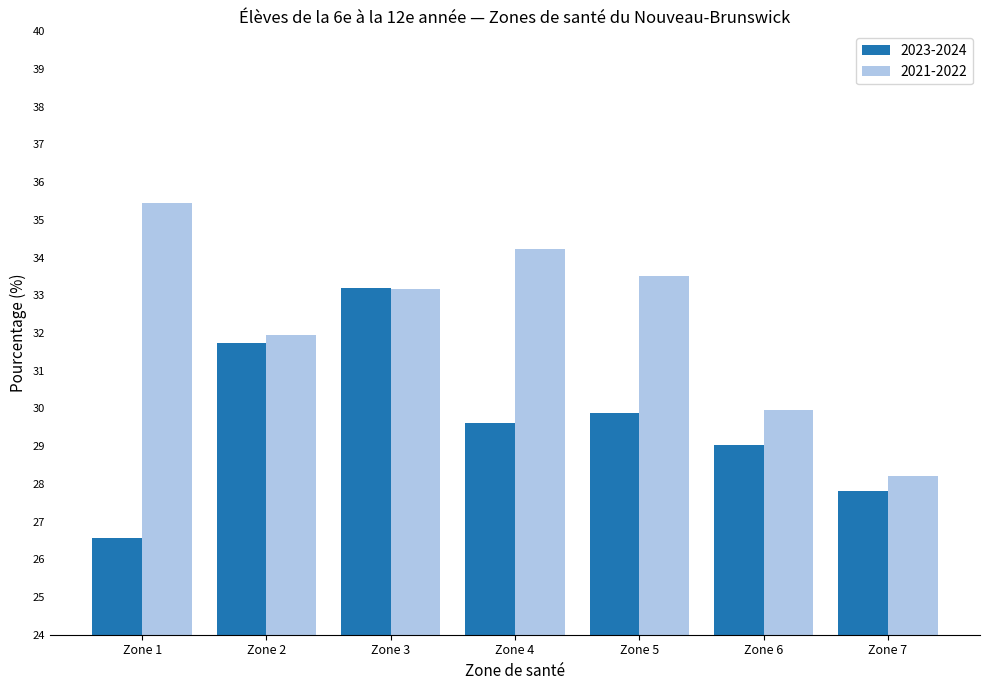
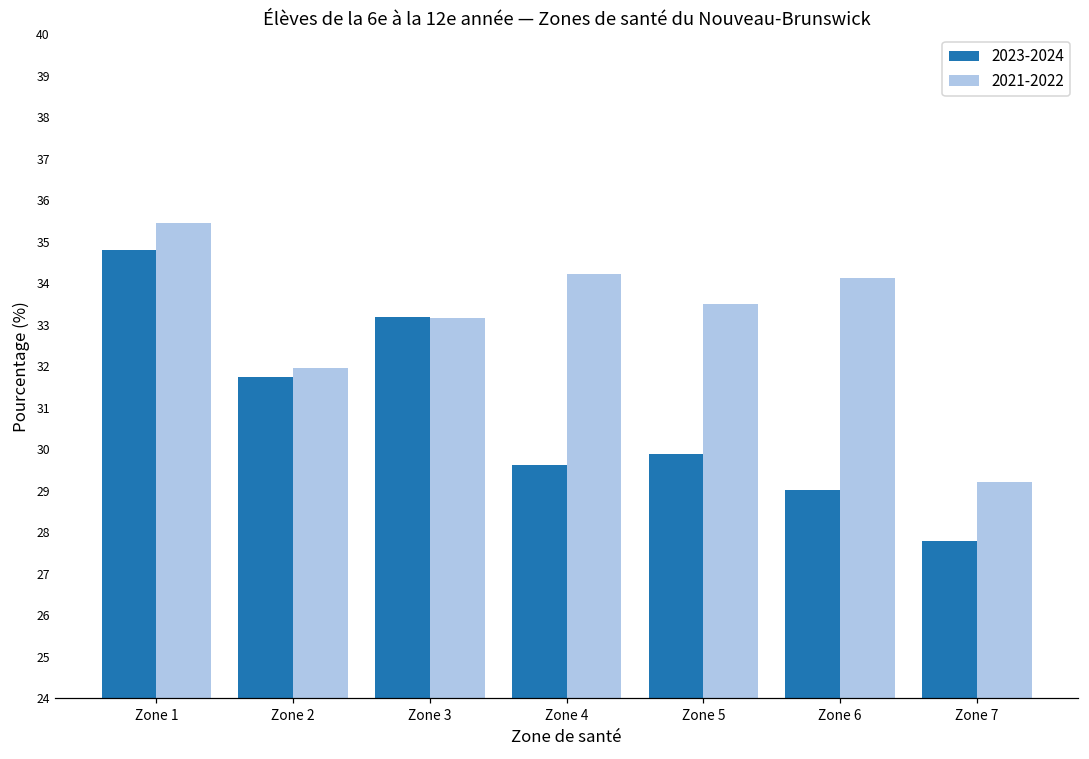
2023-2024, Zone 1: 26.6 -> 34.8
2021-2022, Zone 6: 29.9 -> 34.1
2021-2022, Zone 7: 28.2 -> 29.2
